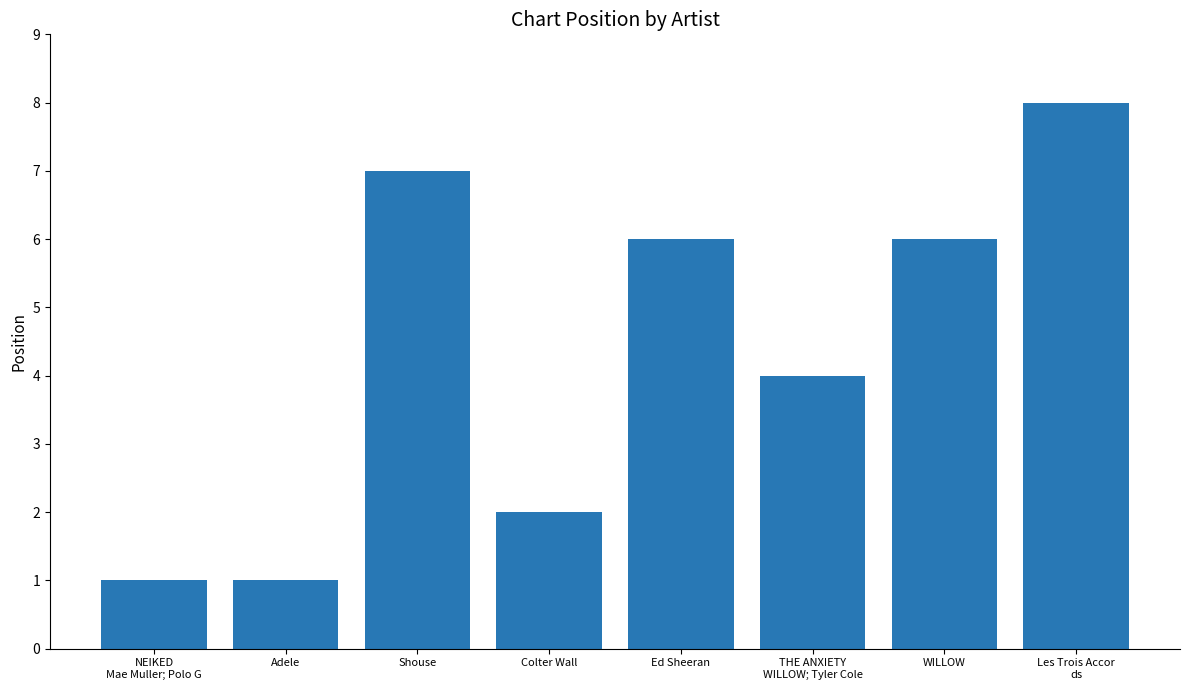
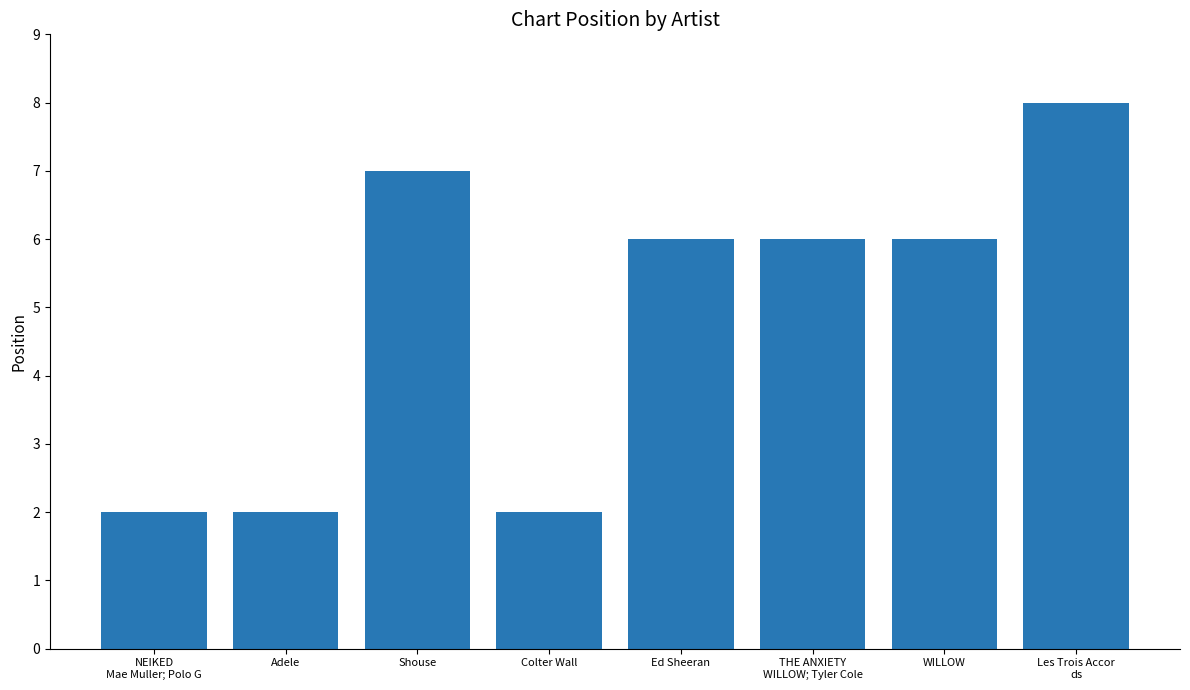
NEIKED Mae Muller; Polo G: 1 -> 2
Adele: 1 -> 2
THE ANXIETY WILLOW; Tyler Cole: 4 -> 6
